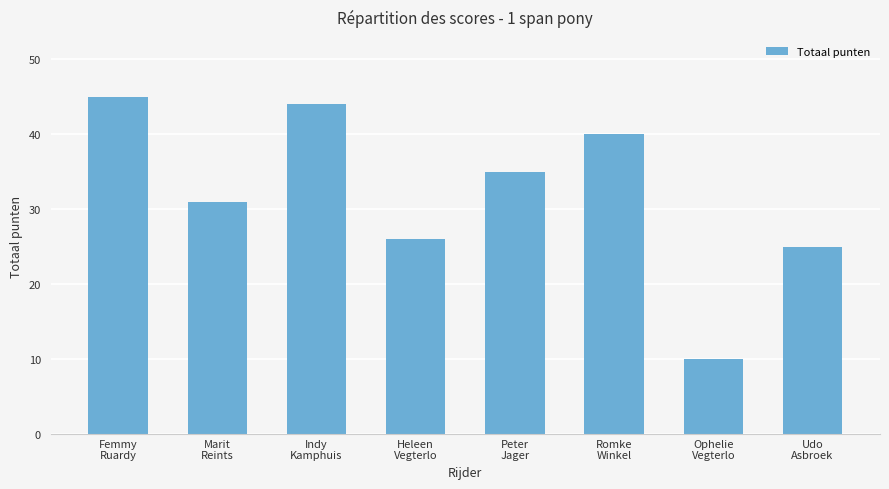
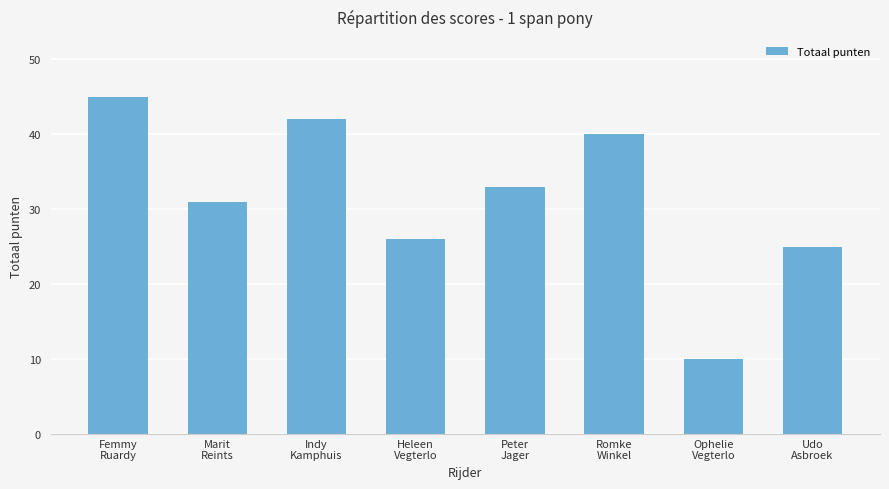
Indy Kamphuis: 44 -> 42
Peter Jager: 35 -> 33
